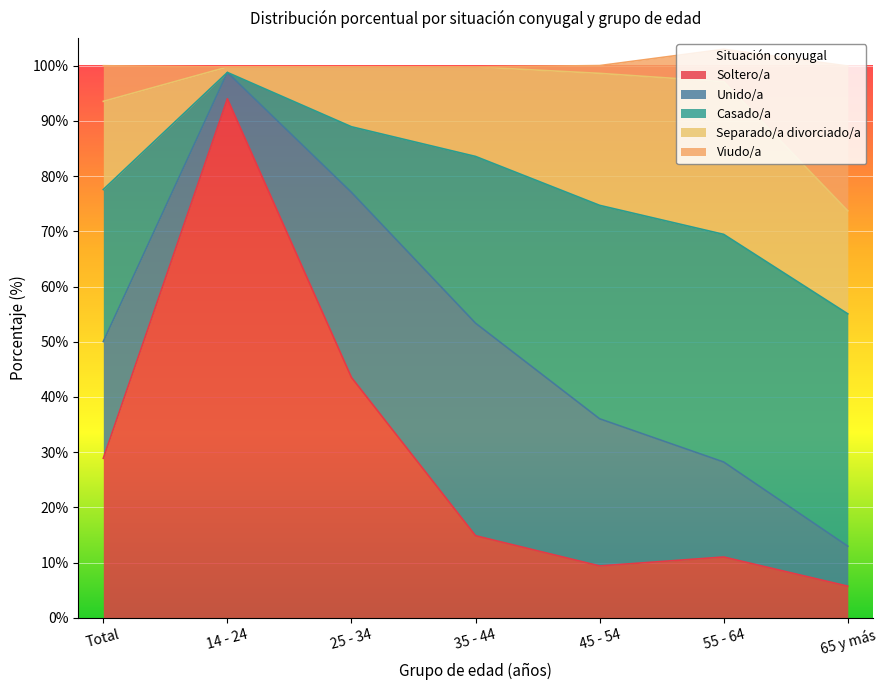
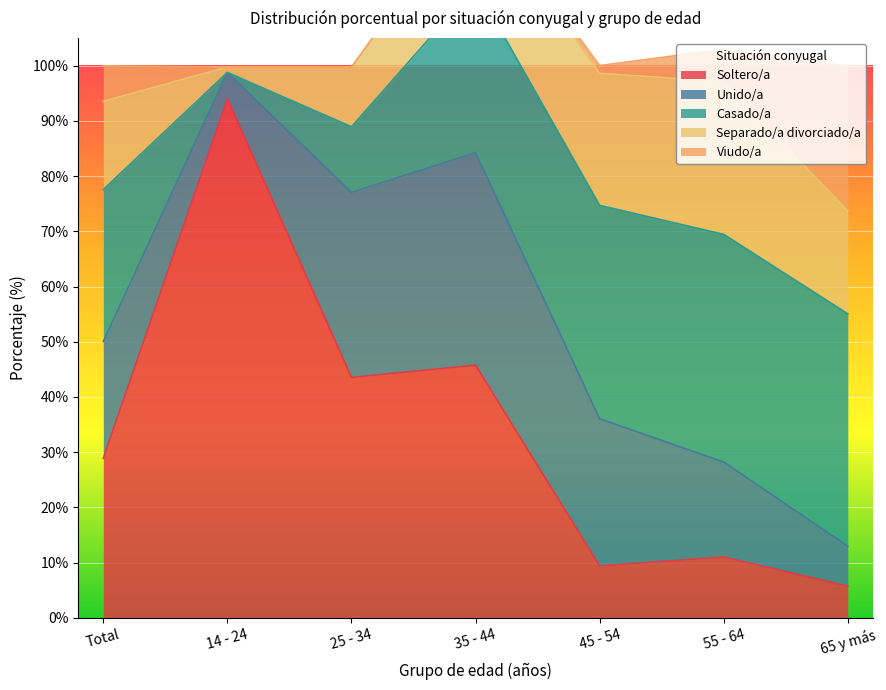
Soltero/a, 35 - 44: 15% -> 46%
